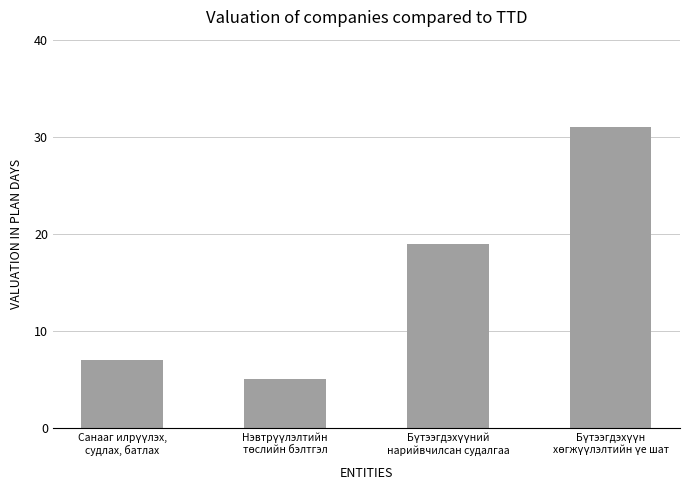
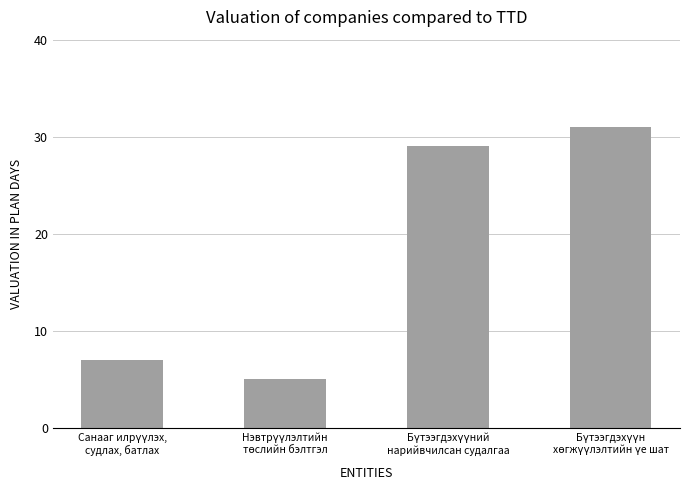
Бүтээгдэхүүний нарийвчилсан судалгаа: 19 -> 29
